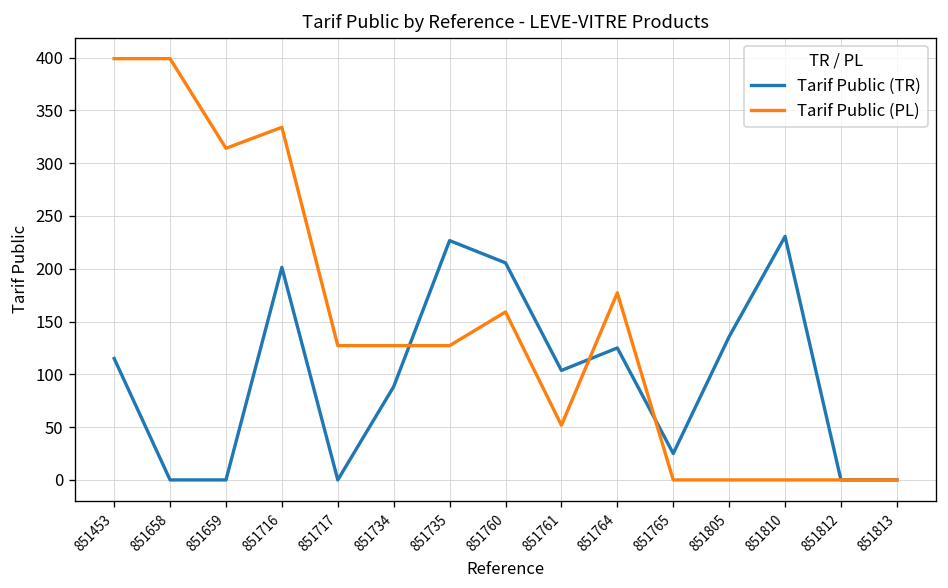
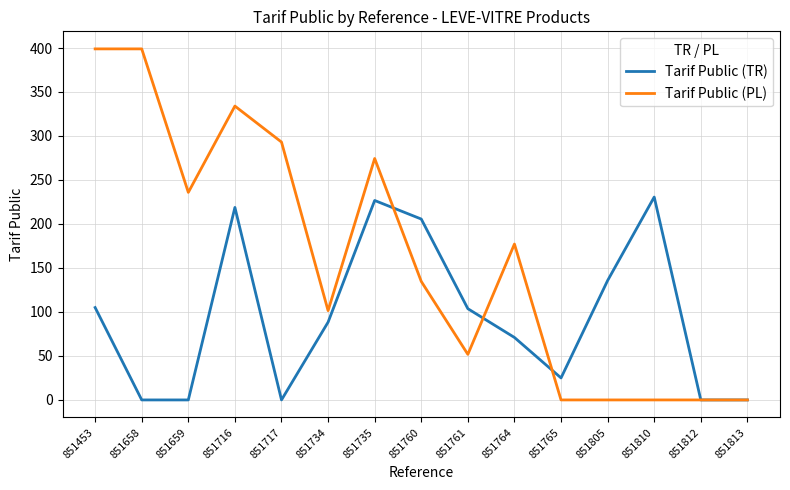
Tarif Public (TR), 851453: 120 -> 110
Tarif Public (PL), 851659: 310 -> 240
Tarif Public (TR), 851716: 200 -> 220
Tarif Public (PL), 851717: 130 -> 290
Tarif Public (PL), 851734: 130 -> 100
Tarif Public (PL), 851735: 130 -> 270
Tarif Public (PL), 851760: 160 -> 130
Tarif Public (TR), 851764: 130 -> 70
